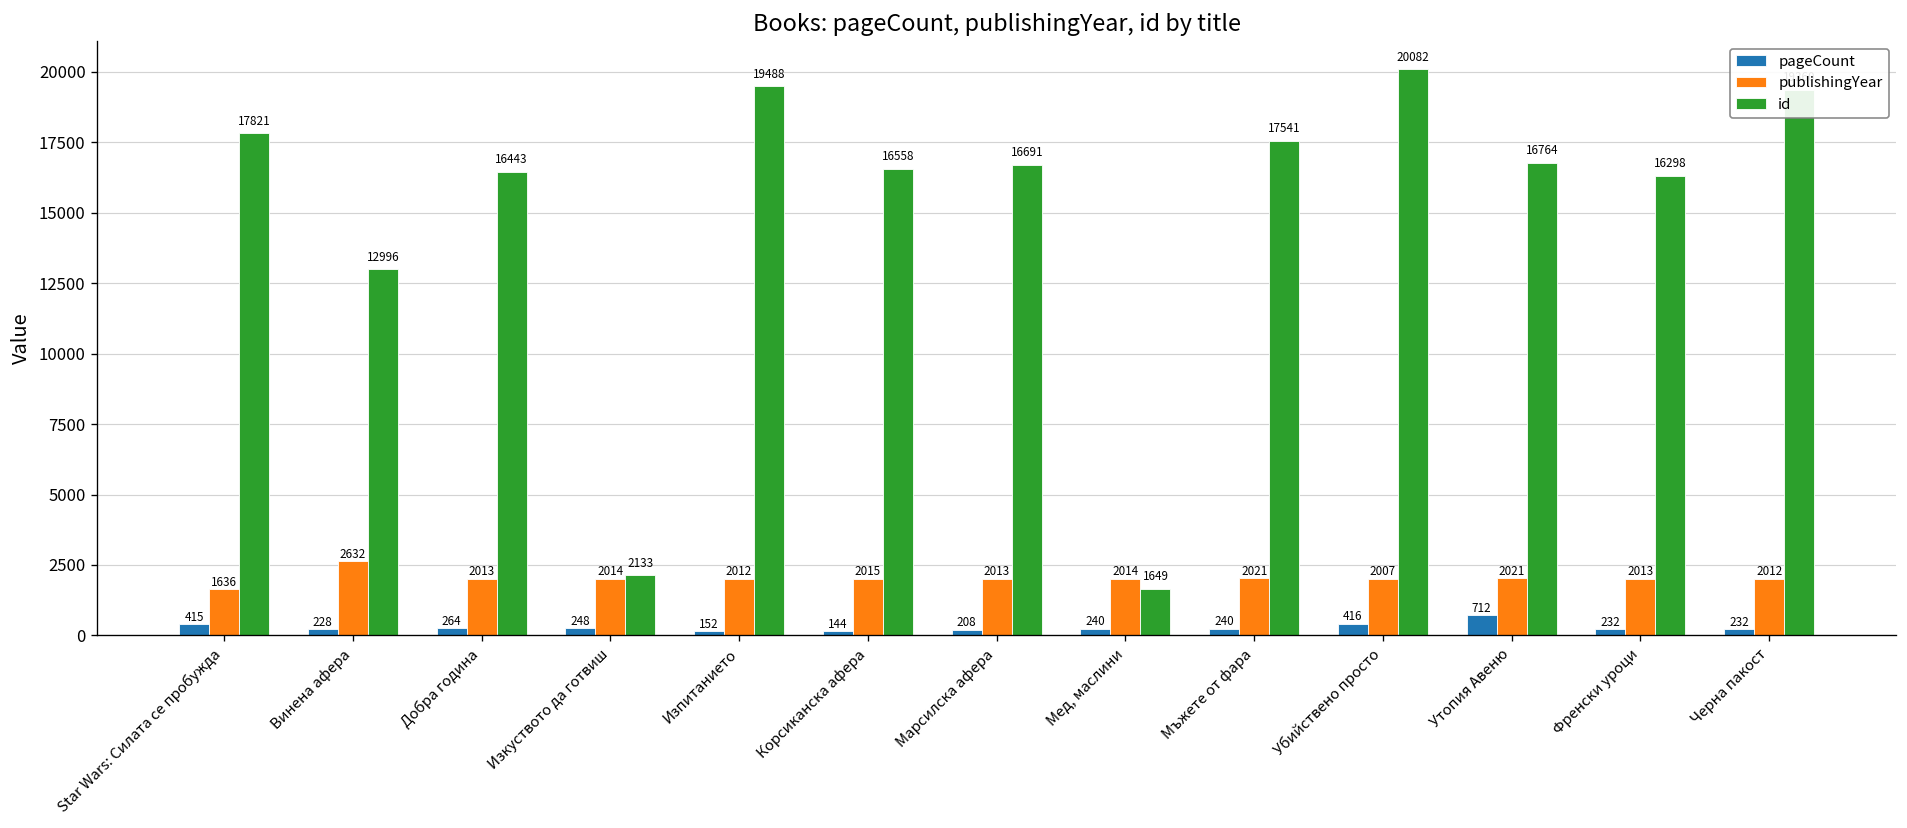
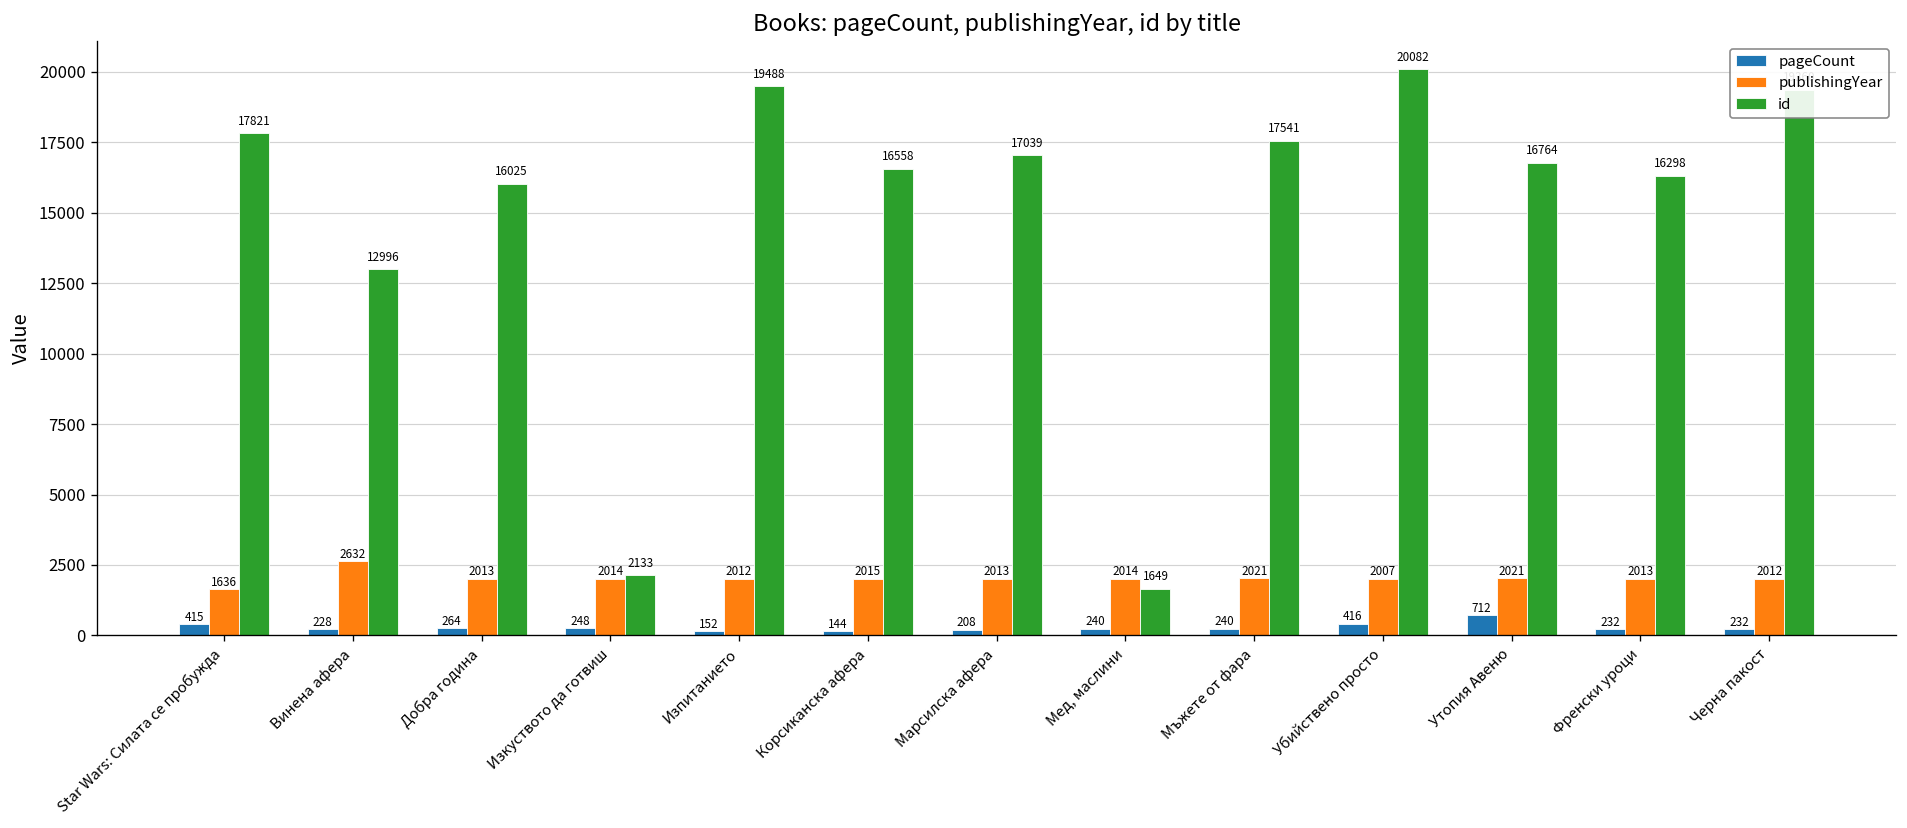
id, Добра година: 16443 -> 16025
id, Марсилска афера: 16691 -> 17039
